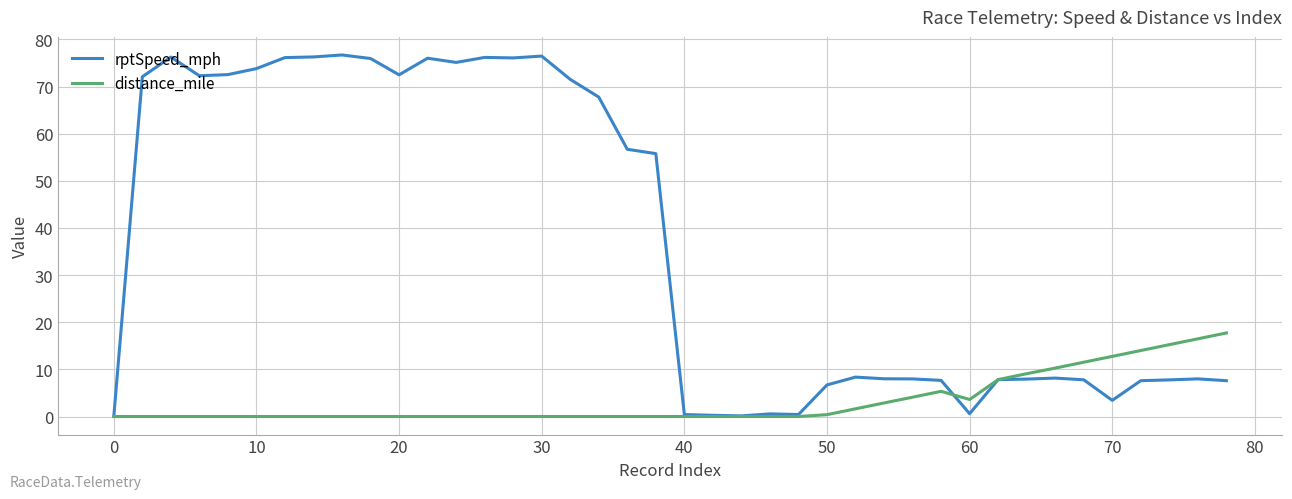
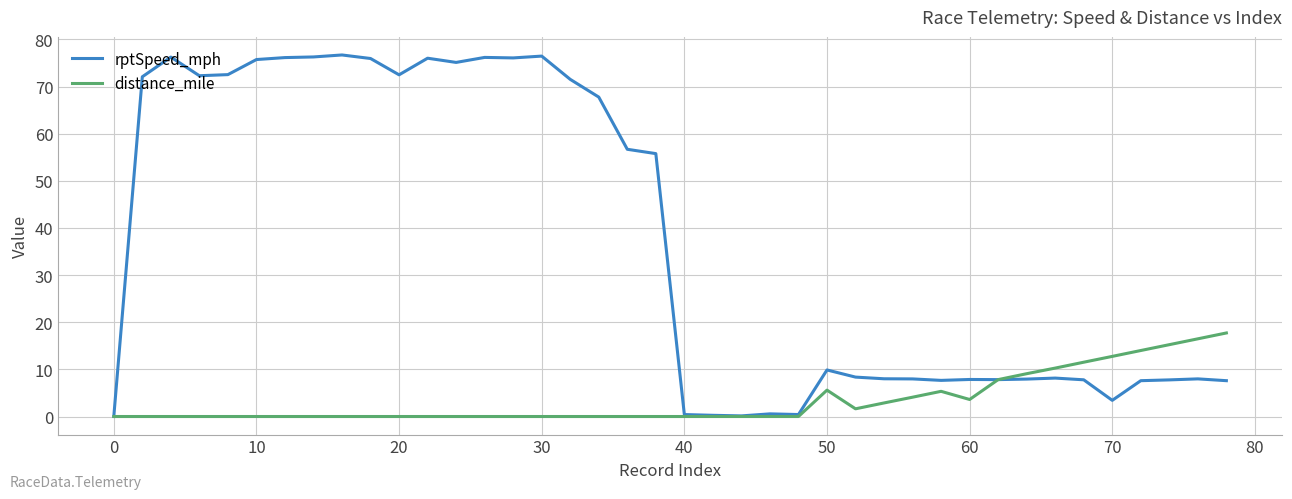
rptSpeed_mph, 10: 74 -> 76
rptSpeed_mph, 50: 7 -> 10
distance_mile, 50: 0 -> 6
rptSpeed_mph, 60: 1 -> 8
